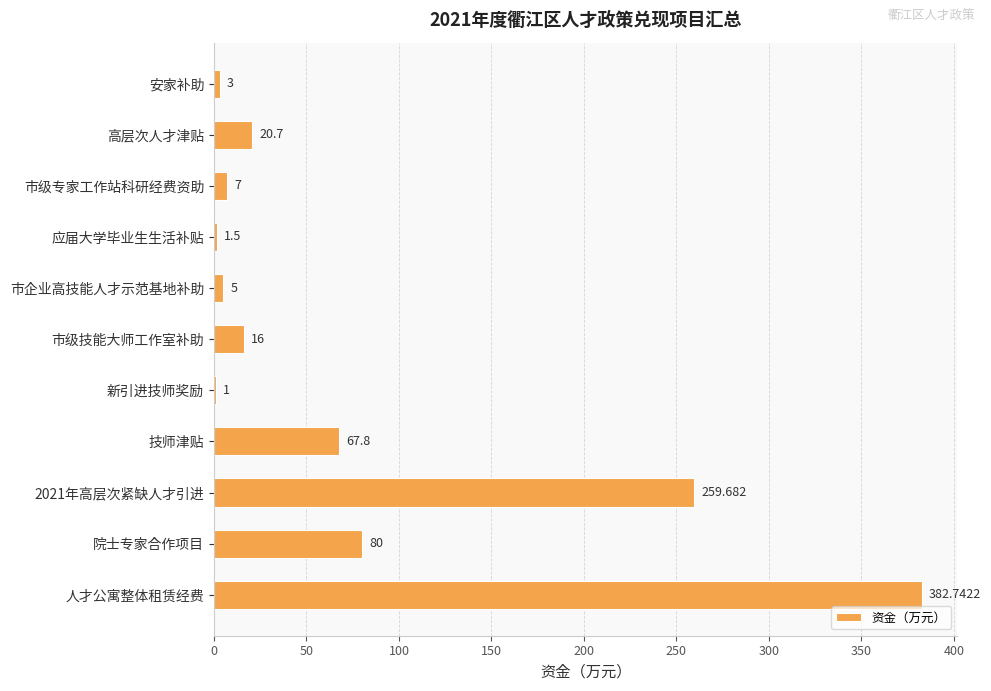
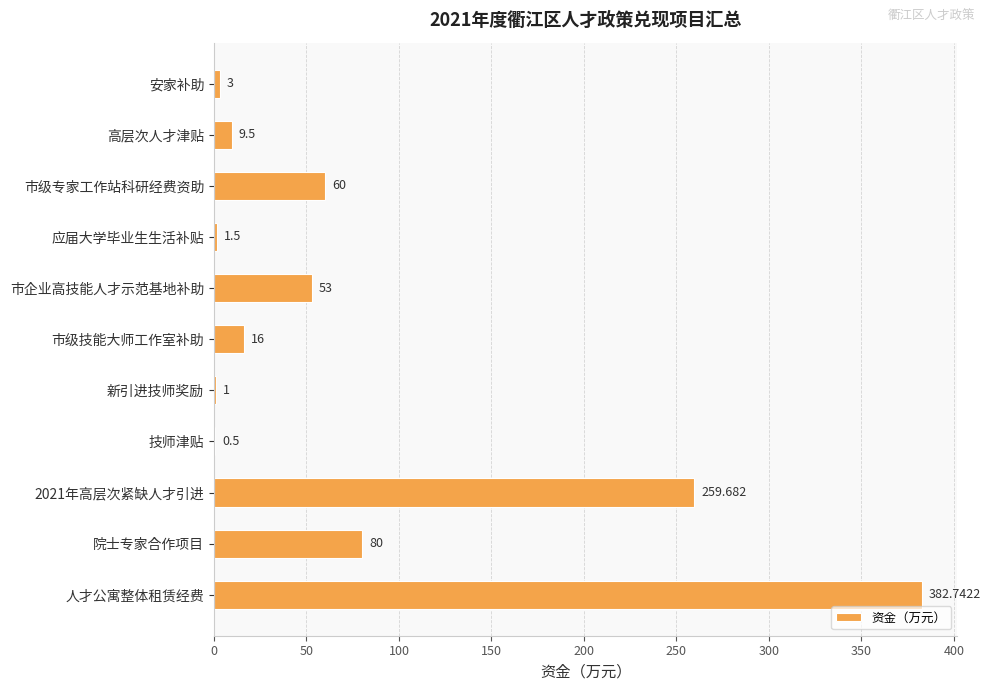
高层次人才津贴: 20.7 -> 9.5
市级专家工作站科研经费资助: 7 -> 60
市企业高技能人才示范基地补助: 5 -> 53
技师津贴: 67.8 -> 0.5
